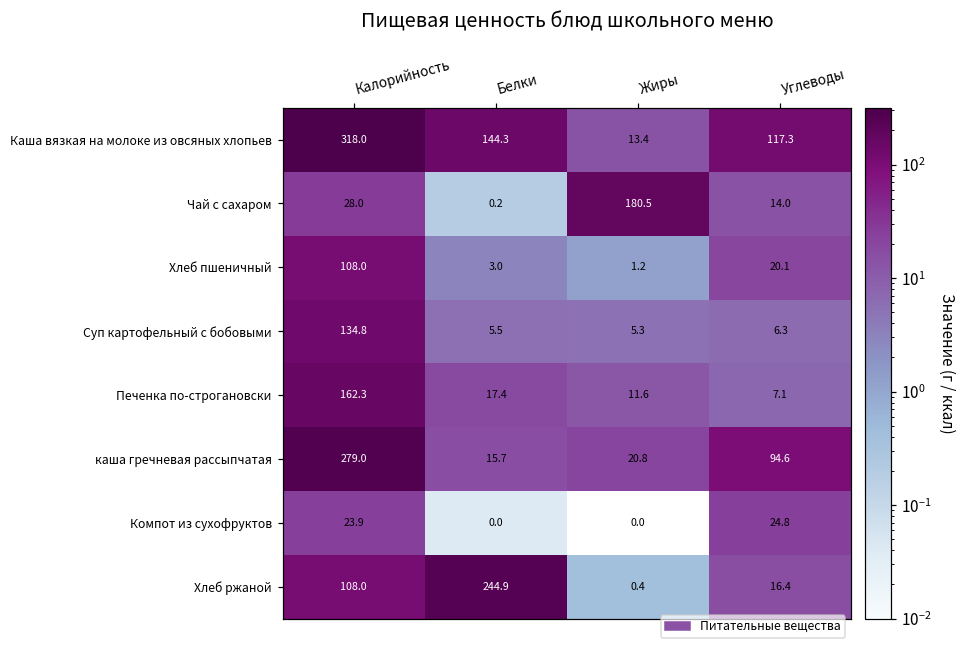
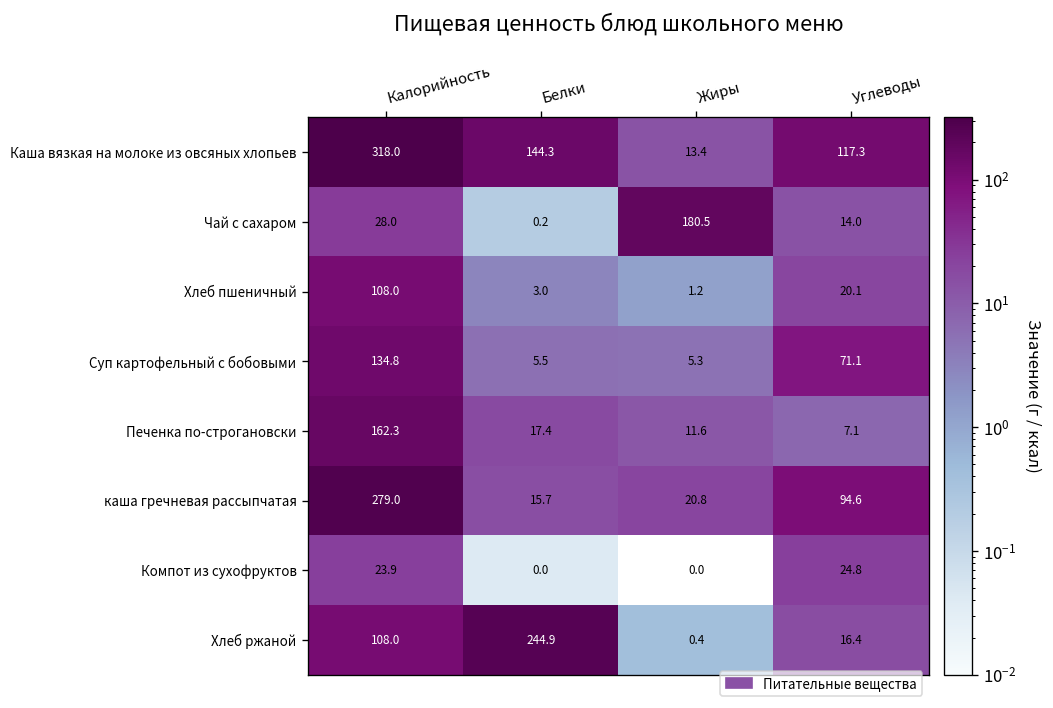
Суп картофельный с бобовыми, Углеводы: 6.3 -> 71.1
